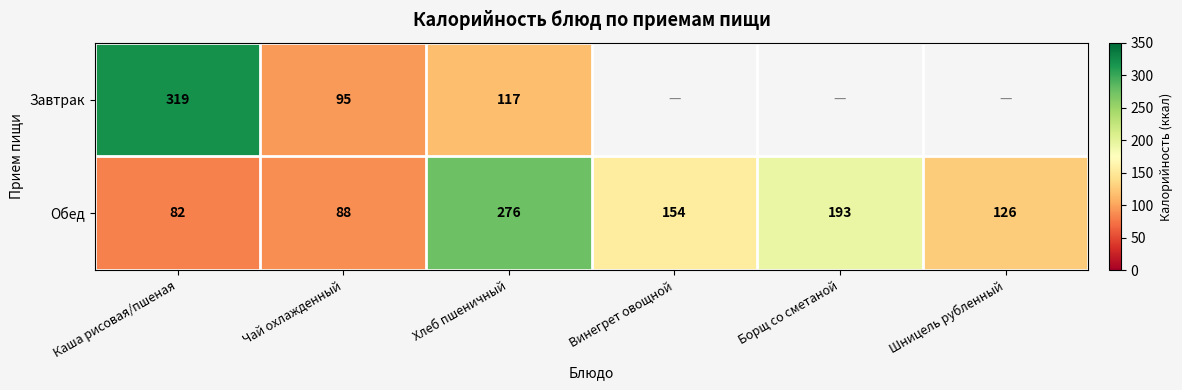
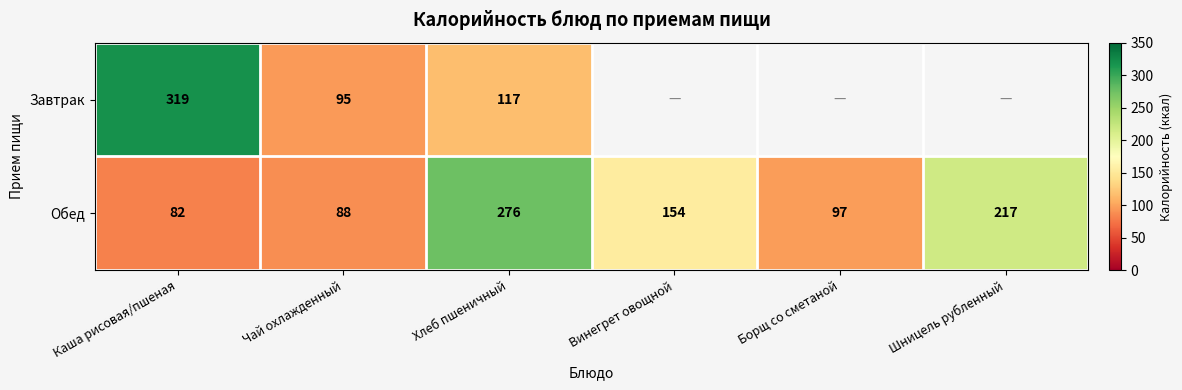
Обед, Борщ со сметаной: 193 -> 97
Обед, Шницель рубленный: 126 -> 217
